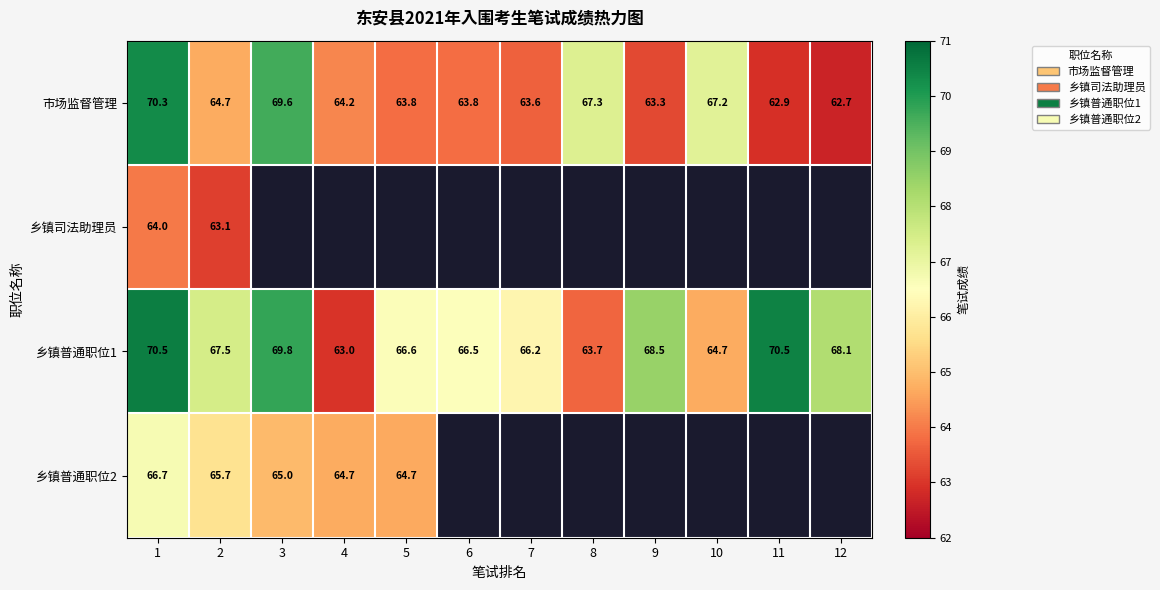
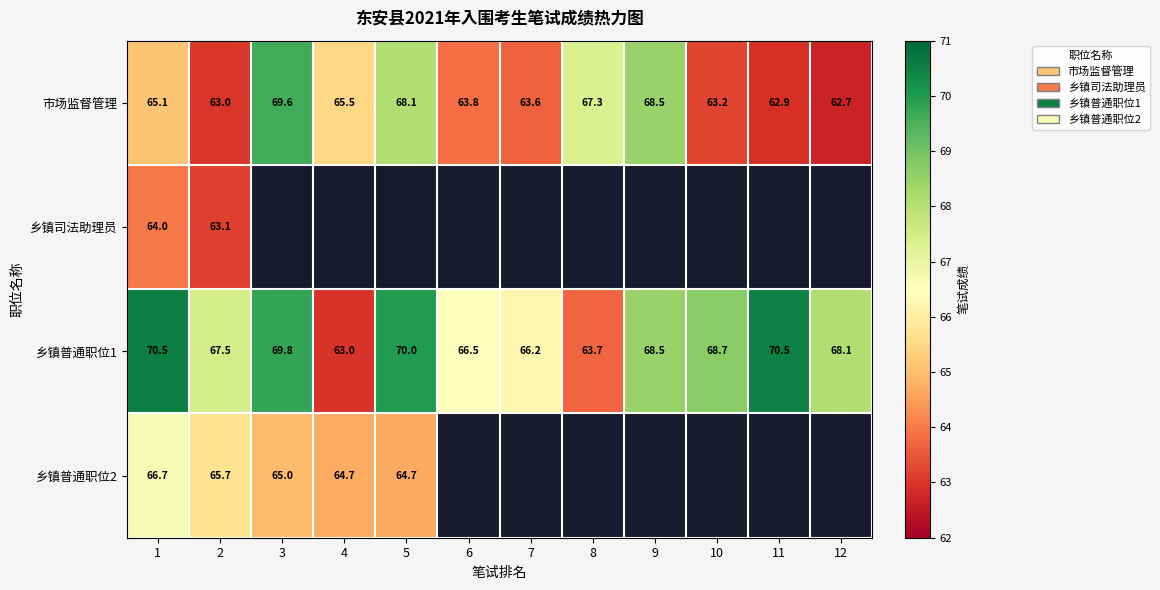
市场监督管理, 1: 70.3 -> 65.1
市场监督管理, 2: 64.7 -> 63.0
市场监督管理, 4: 64.2 -> 65.5
市场监督管理, 5: 63.8 -> 68.1
市场监督管理, 9: 63.3 -> 68.5
市场监督管理, 10: 67.2 -> 63.2
乡镇普通职位1, 5: 66.6 -> 70.0
乡镇普通职位1, 10: 64.7 -> 68.7
